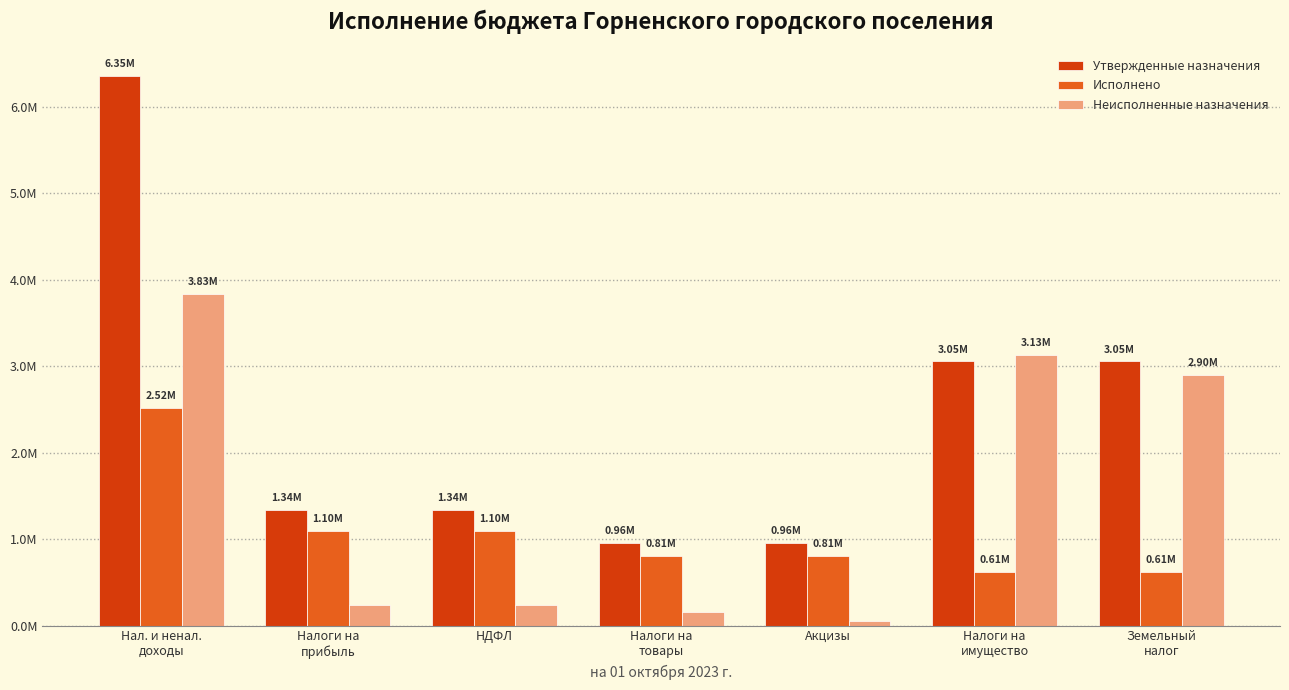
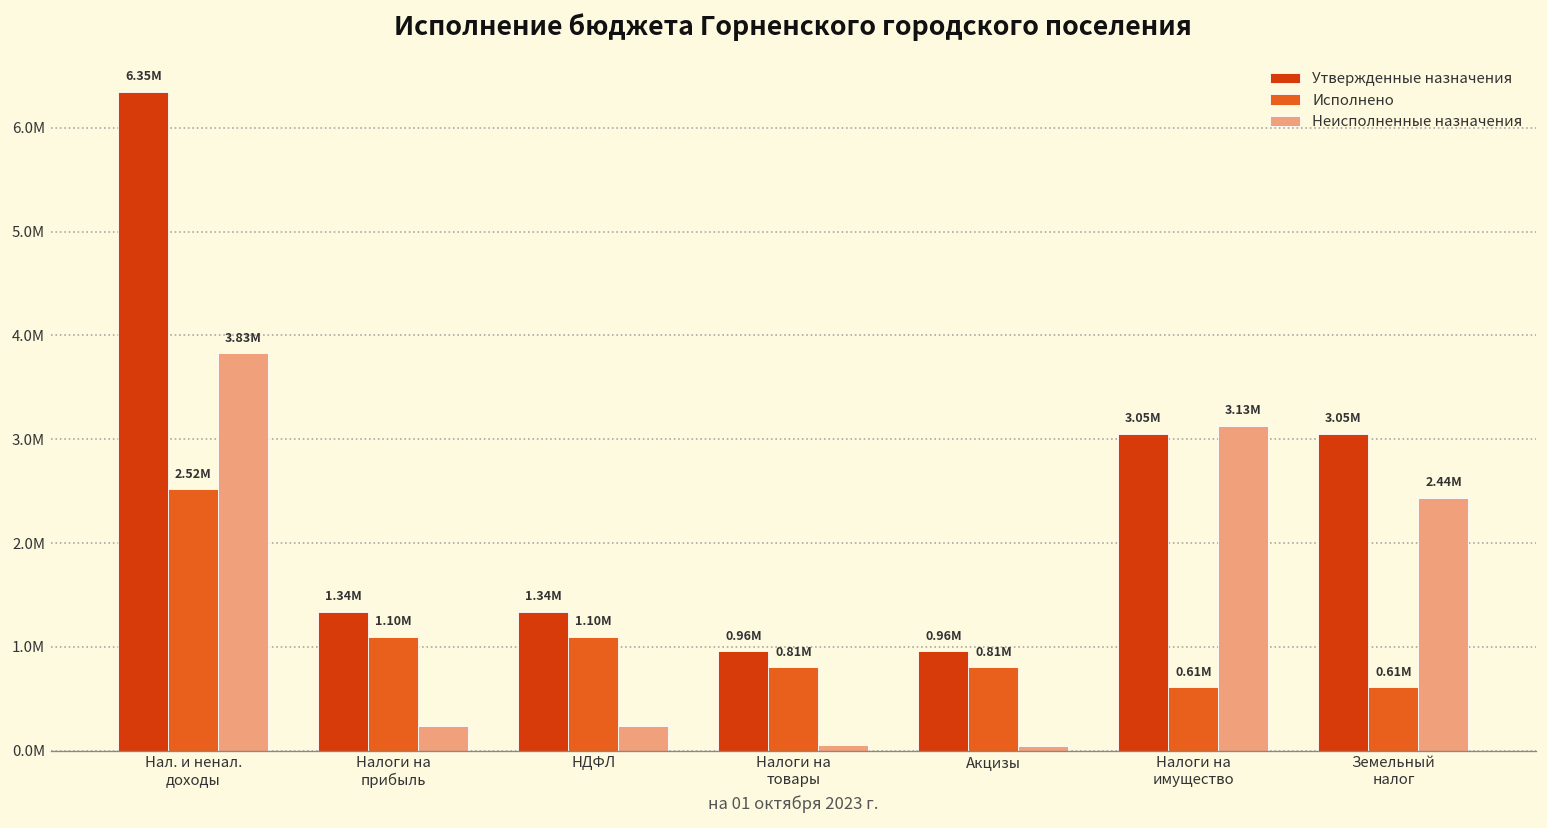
Неисполненные назначения, Налоги на товары: 0.2М -> 0.1М
Неисполненные назначения, Земельный налог: 2.90М -> 2.44М
